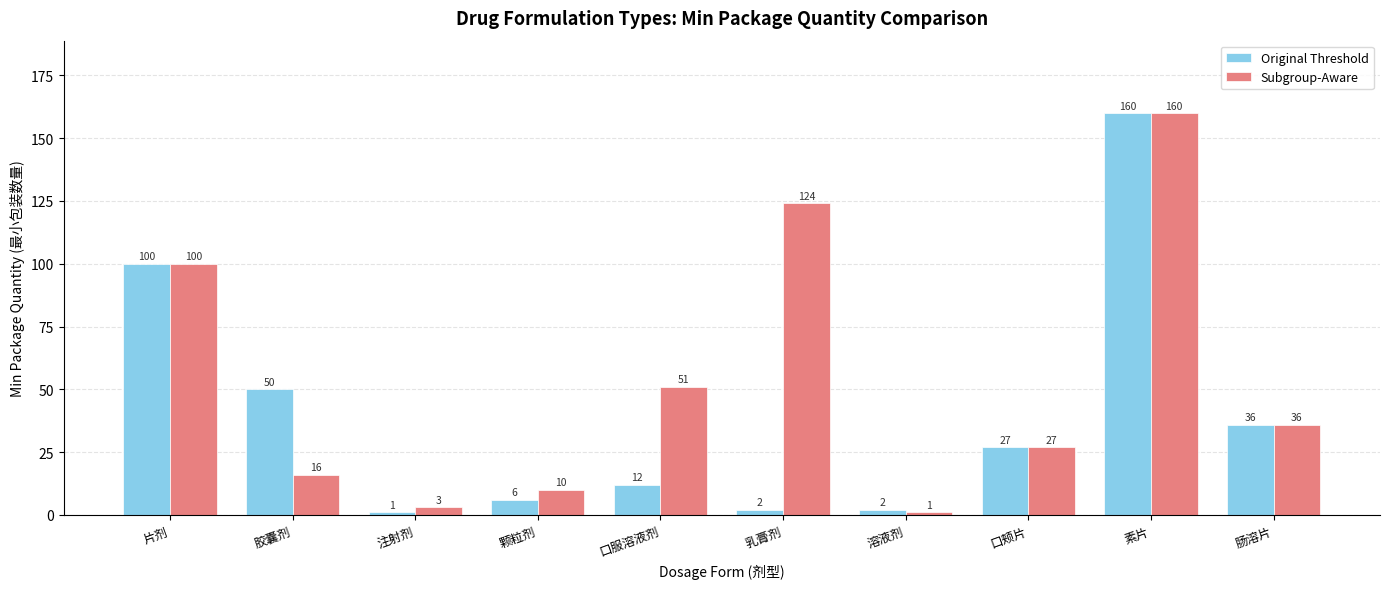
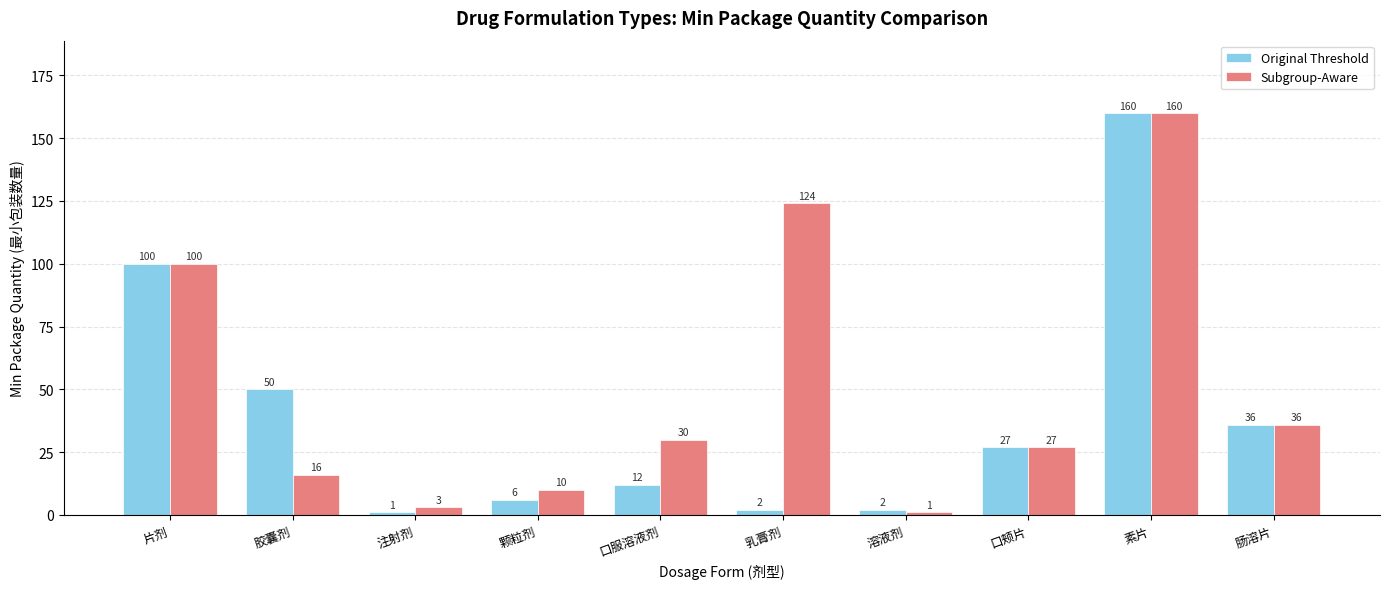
Subgroup-Aware, 口服溶液剂: 51 -> 30
